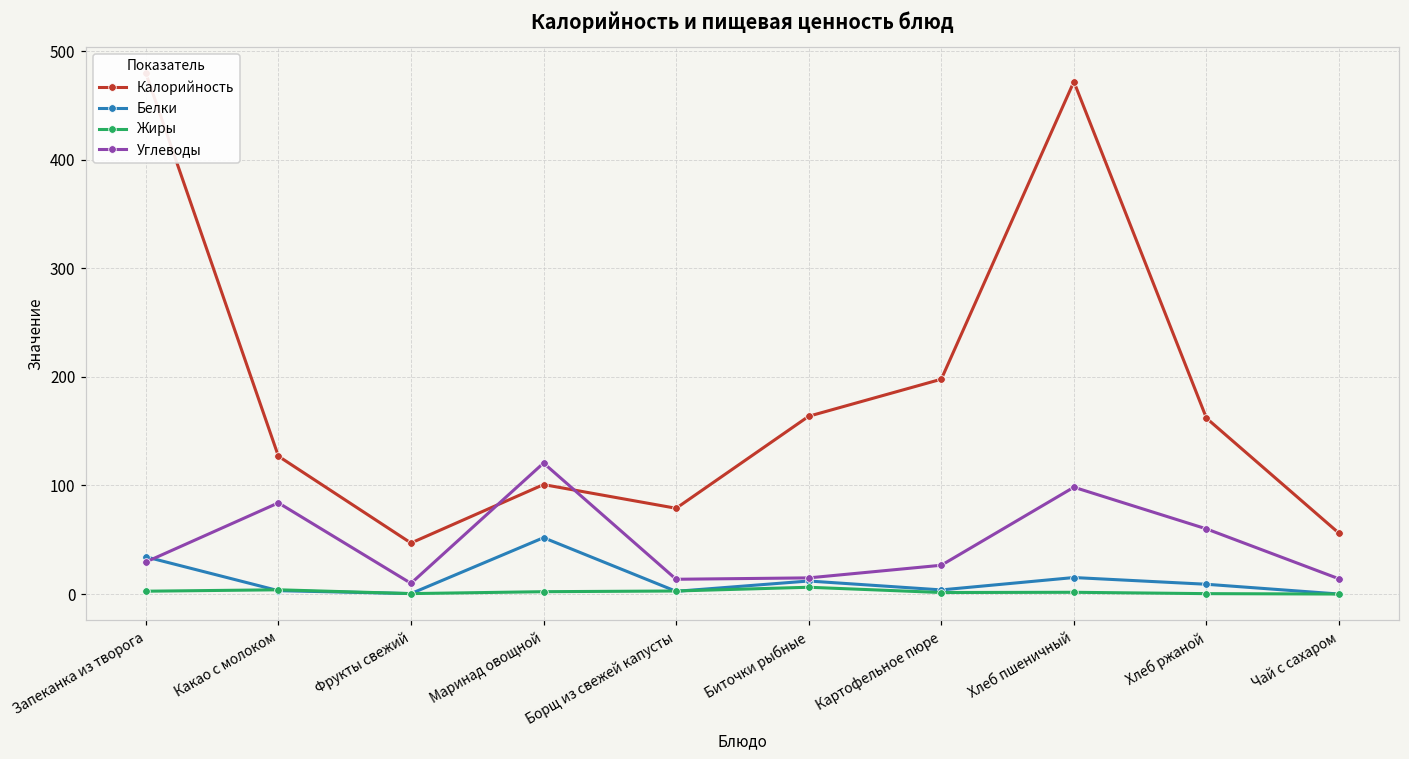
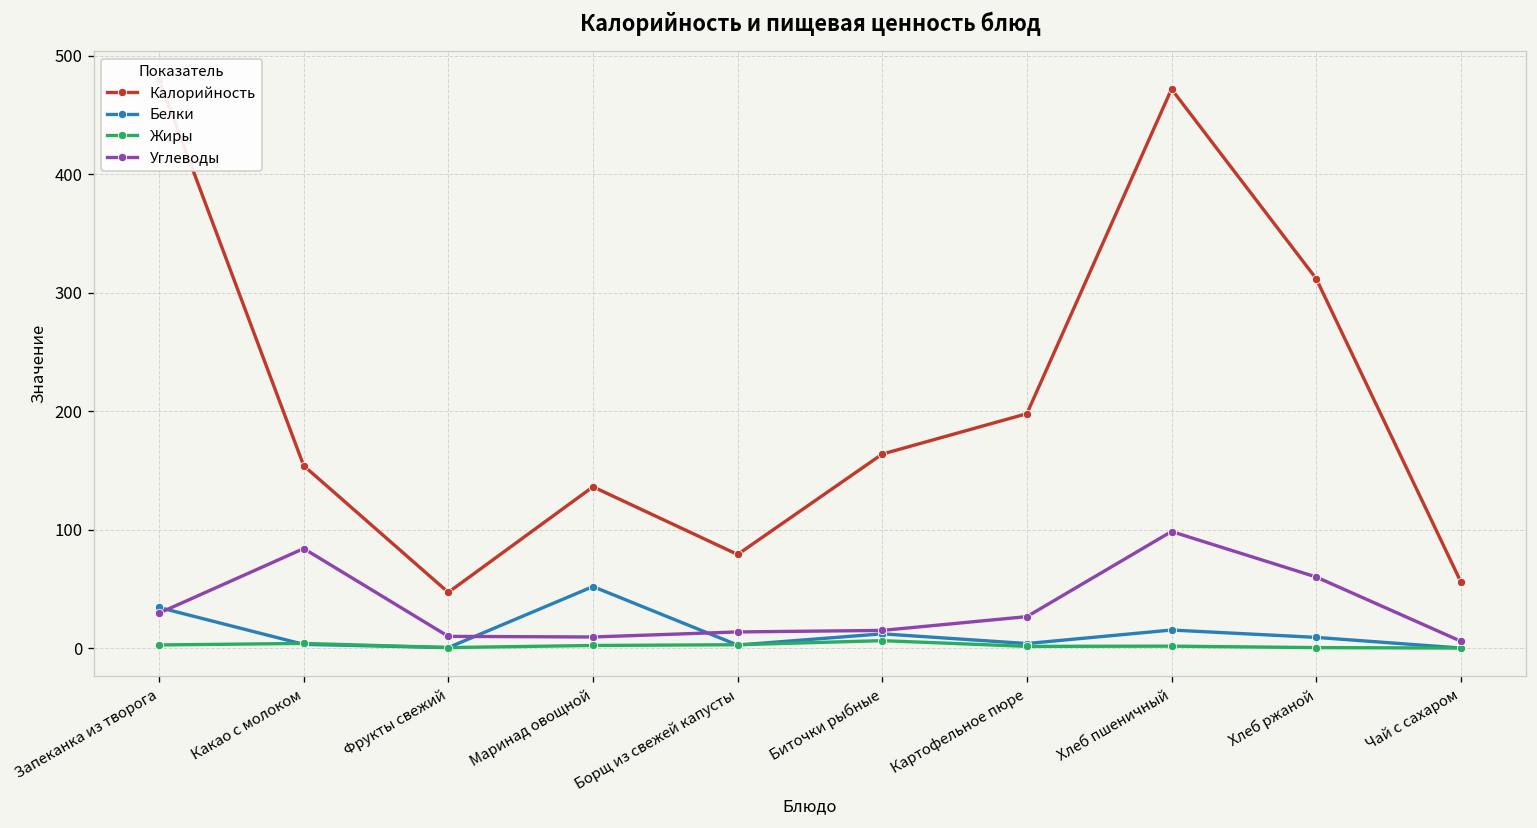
Калорийность, Какао с молоком: 130 -> 150
Калорийность, Маринад овощной: 100 -> 140
Углеводы, Маринад овощной: 120 -> 10
Калорийность, Хлеб ржаной: 160 -> 310
Углеводы, Чай с сахаром: 14 -> 6
